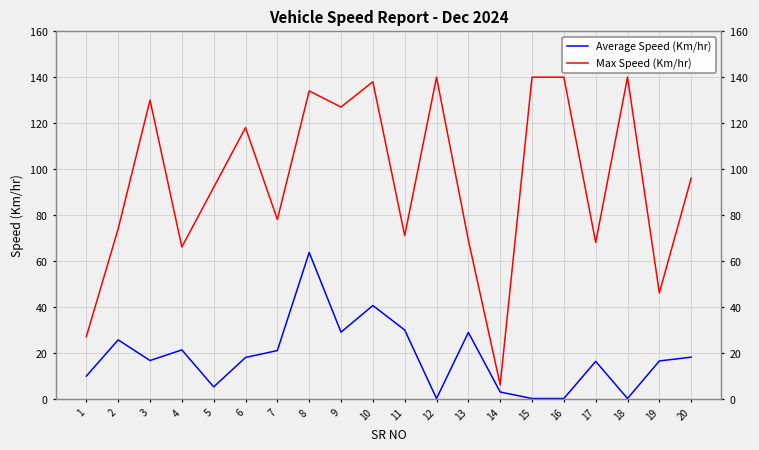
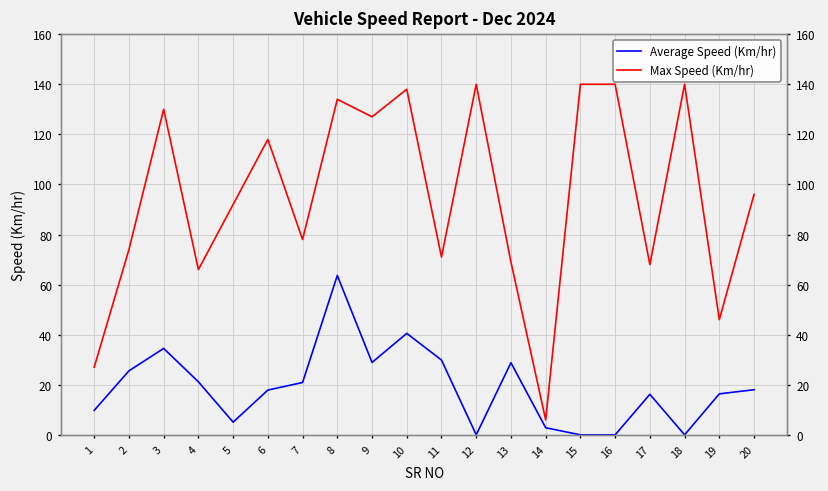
Average Speed (Km/hr), 3: 17 -> 35
